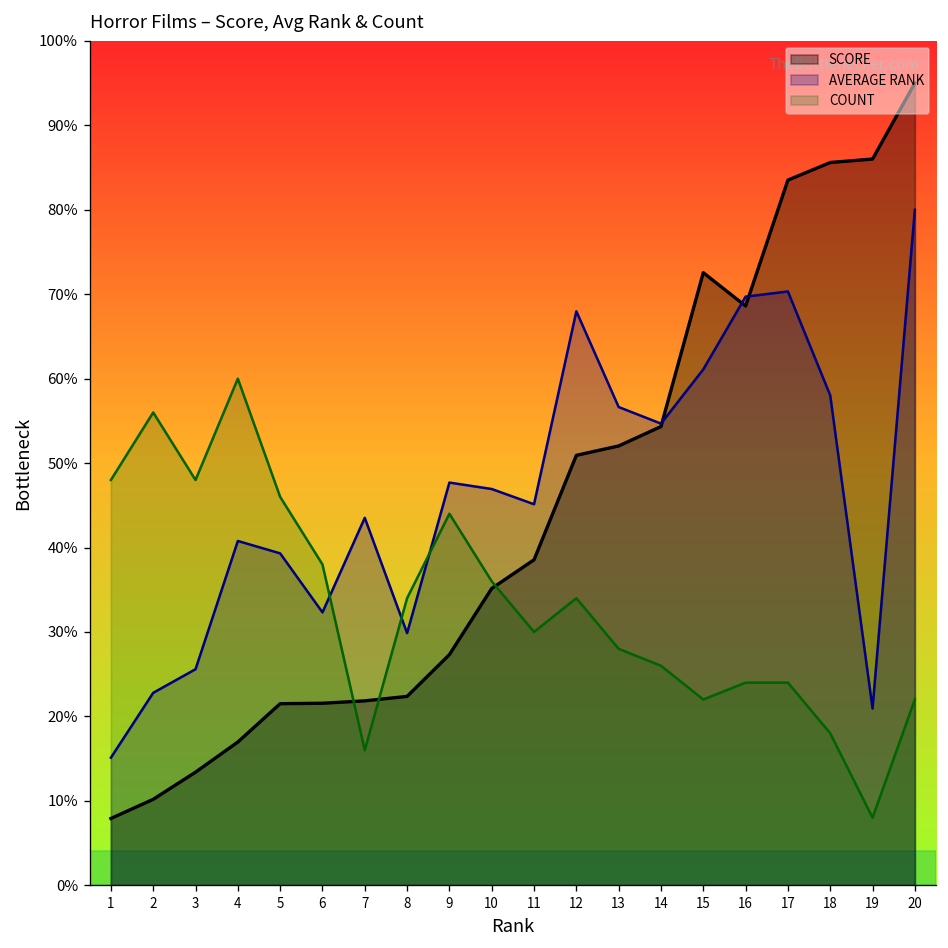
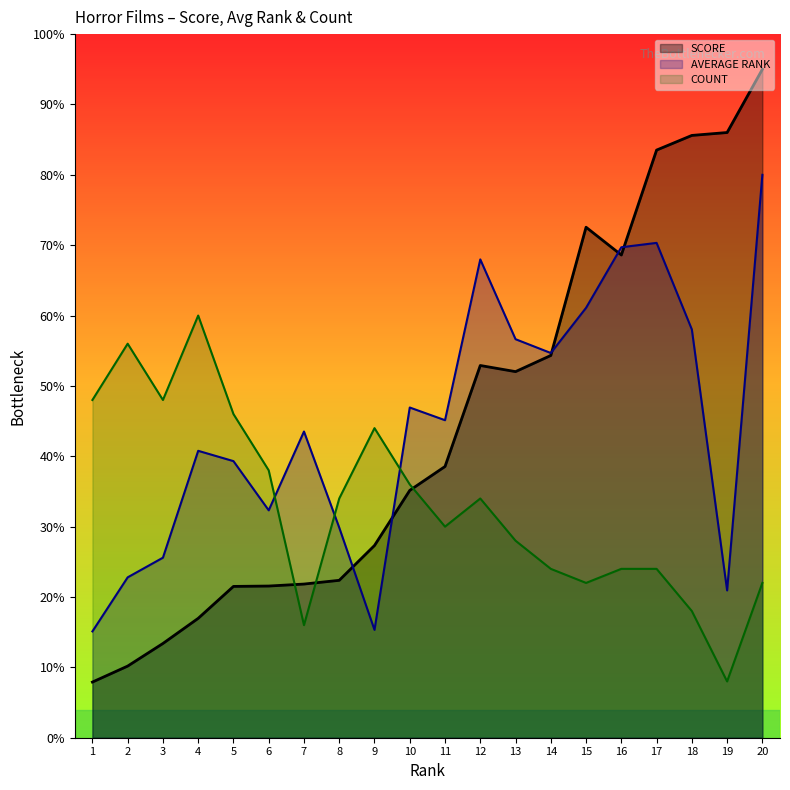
AVERAGE RANK, 9: 48% -> 15%
SCORE, 12: 51% -> 53%
COUNT, 14: 26% -> 24%
